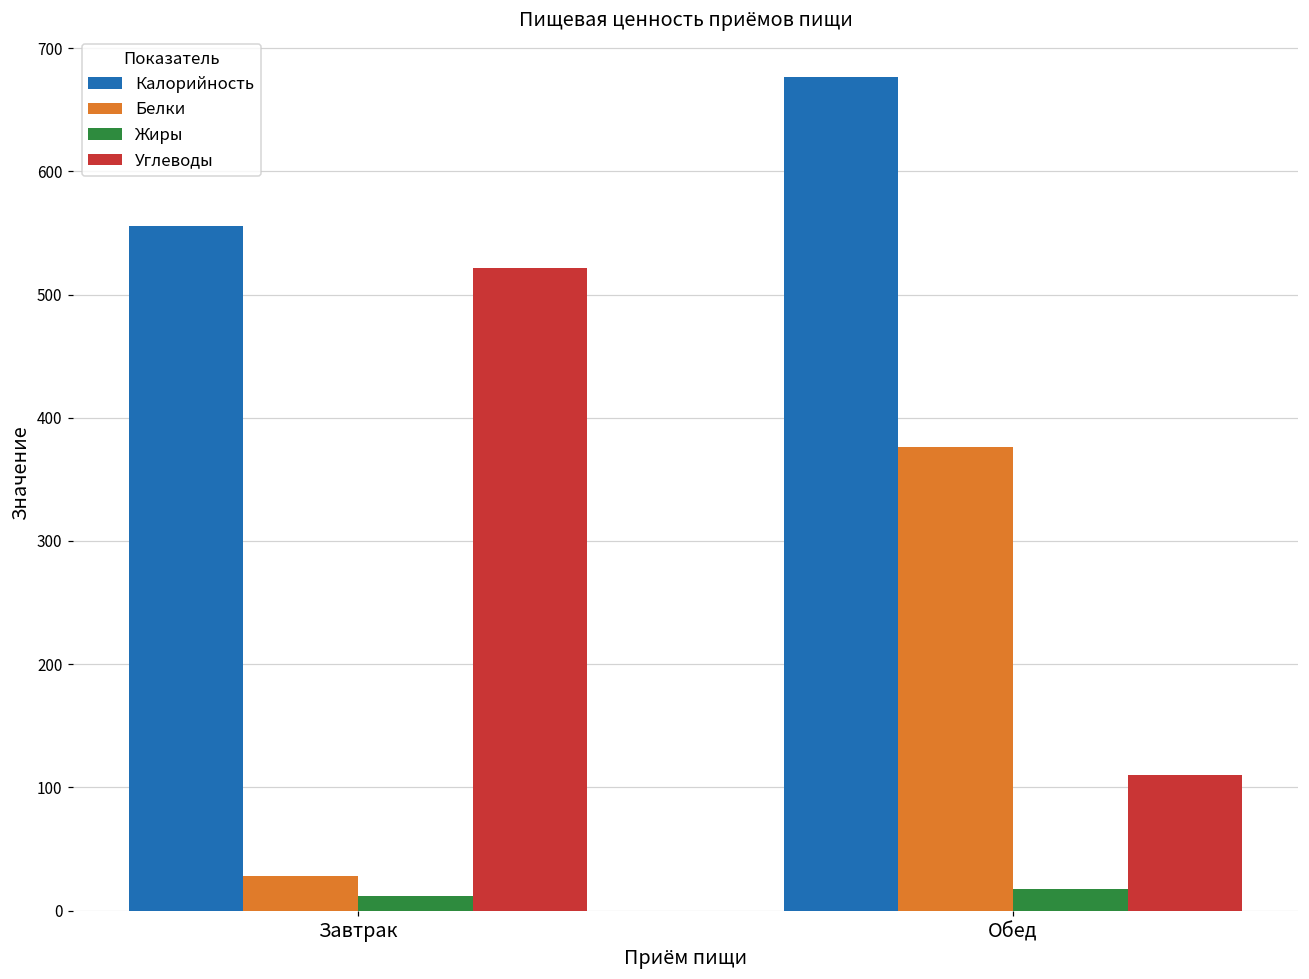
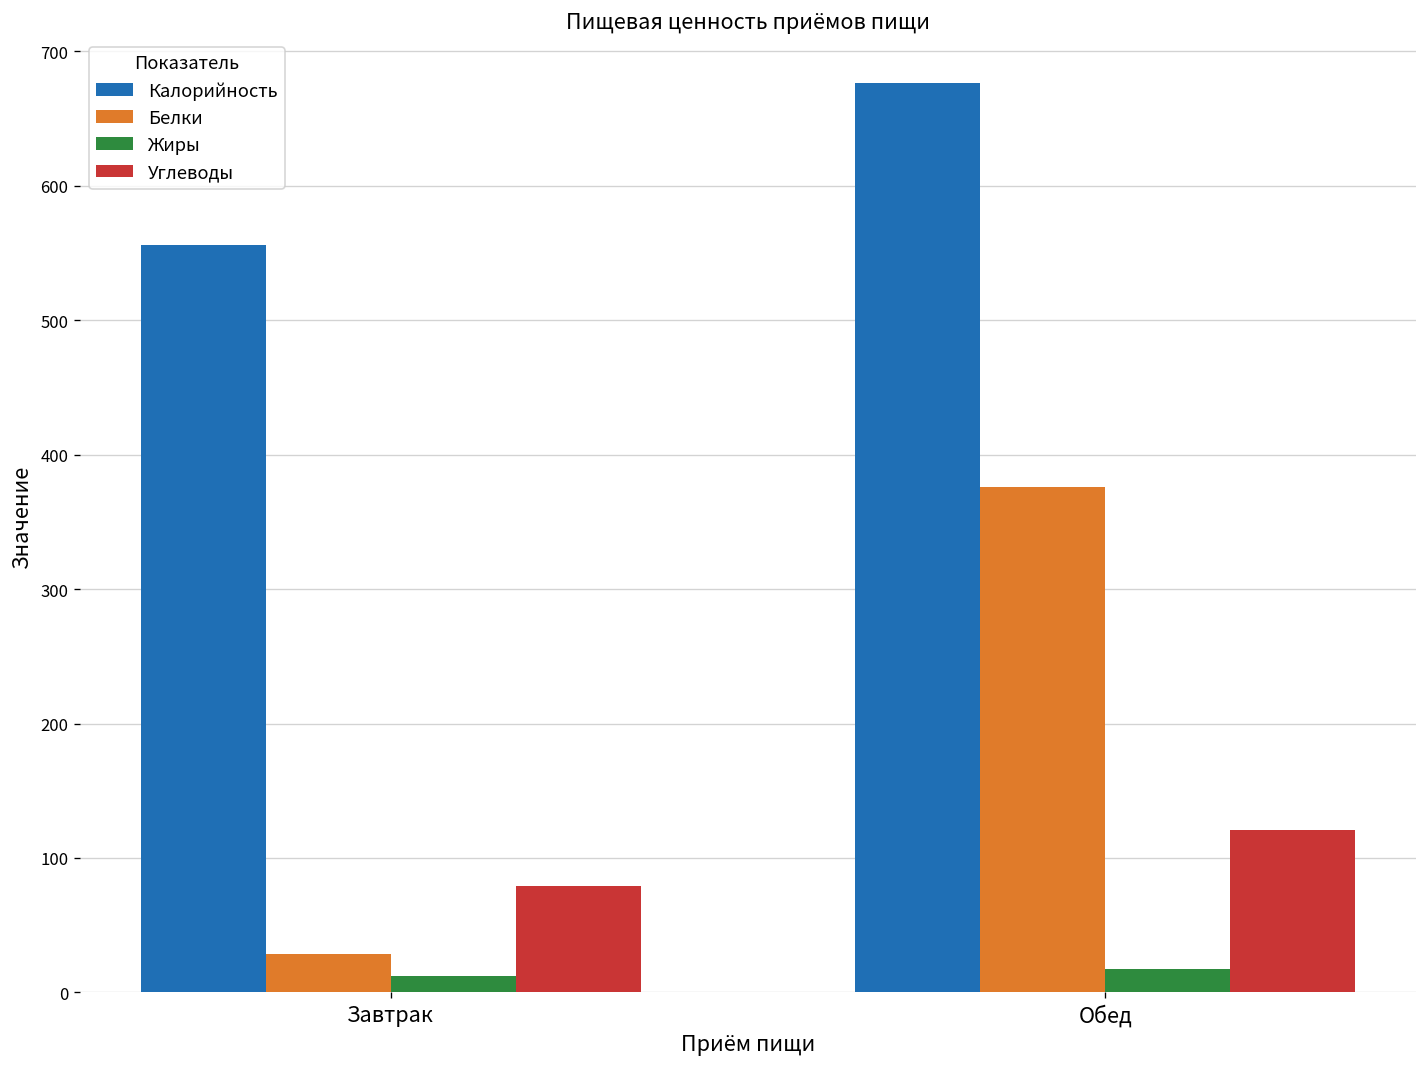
Углеводы, Завтрак: 521 -> 79
Углеводы, Обед: 110 -> 121
